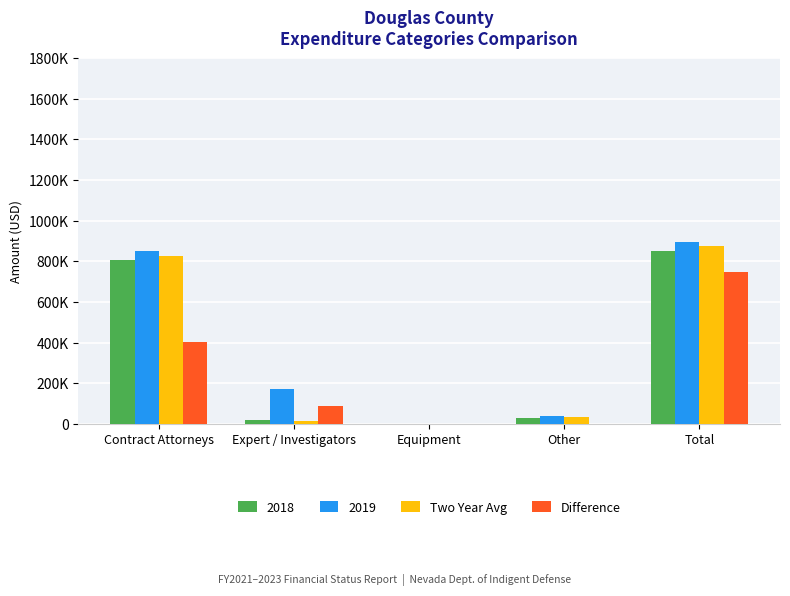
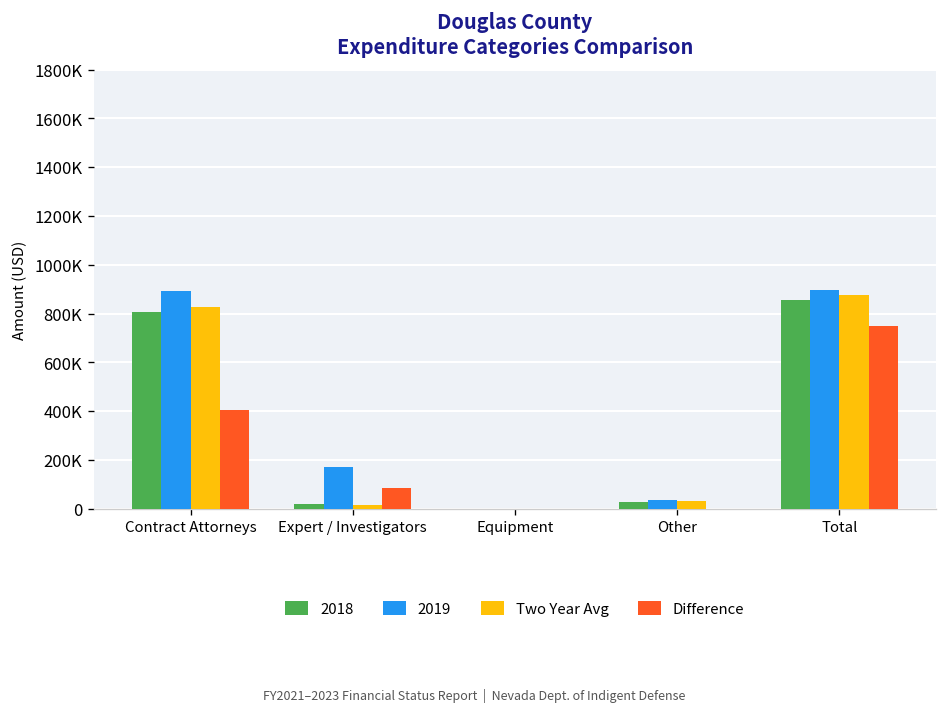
2019, Contract Attorneys: 850000 -> 890000
